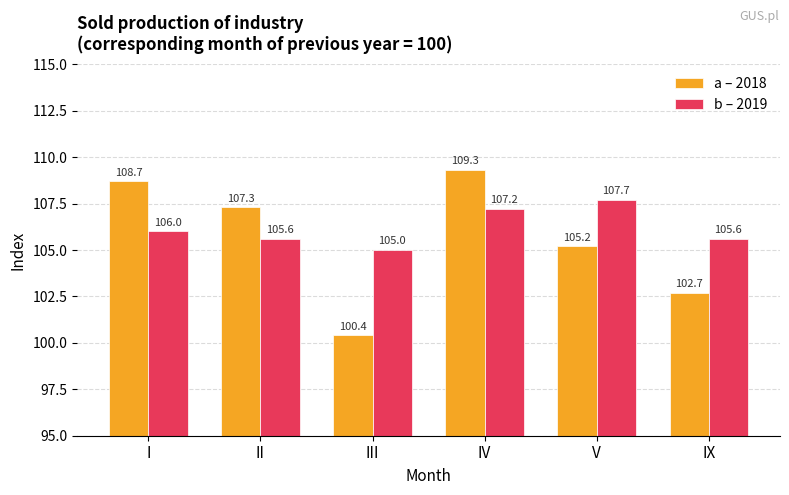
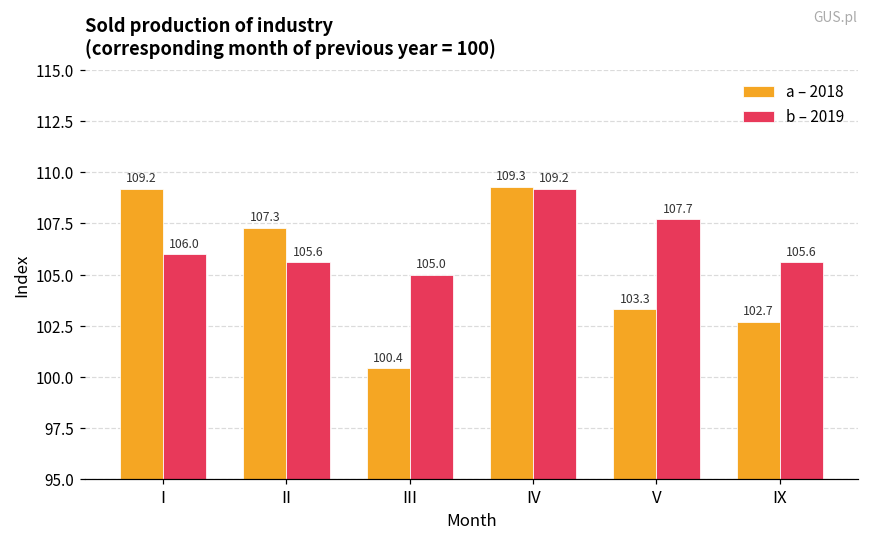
a – 2018, I: 108.7 -> 109.2
b – 2019, IV: 107.2 -> 109.2
a – 2018, V: 105.2 -> 103.3
